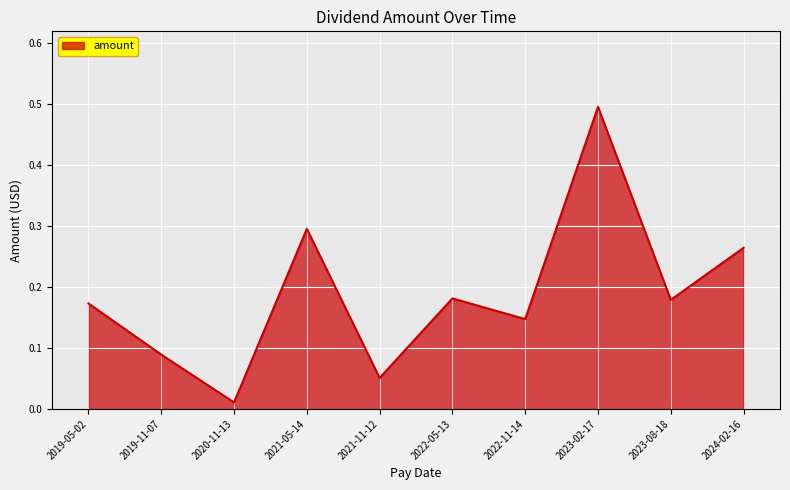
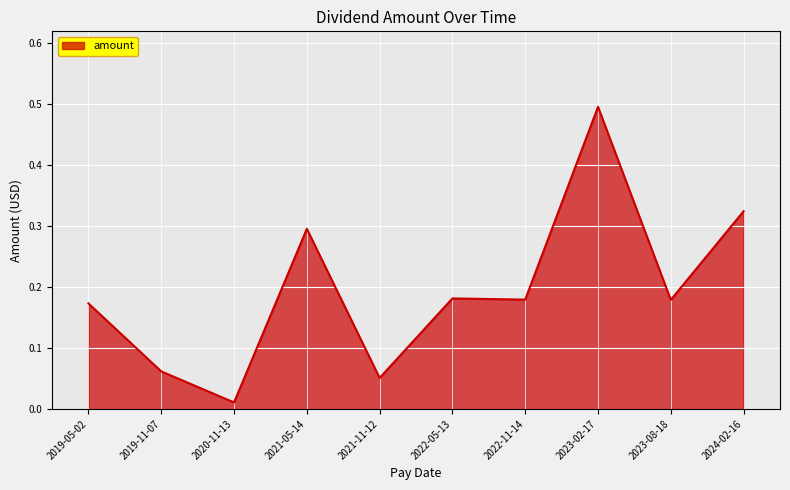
2019-11-07: 0.09 -> 0.06
2022-11-14: 0.15 -> 0.18
2024-02-16: 0.26 -> 0.32
